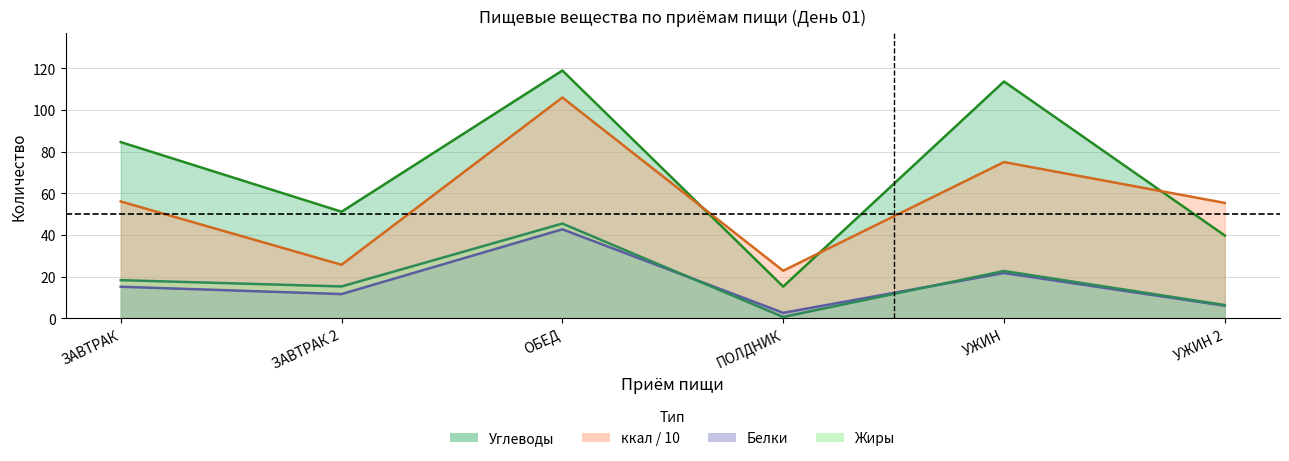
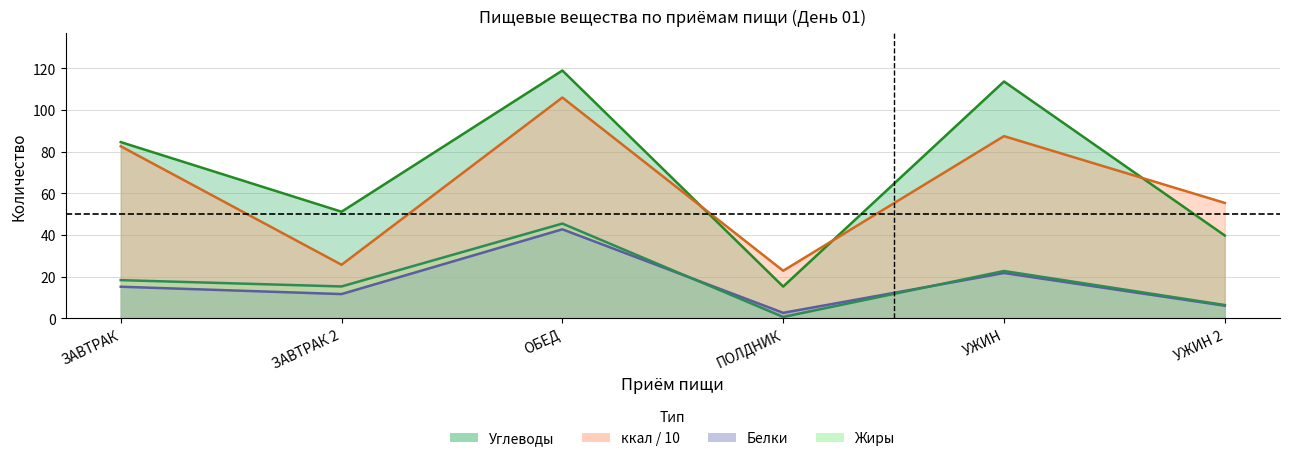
ккал / 10, ЗАВТРАК: 56 -> 83
ккал / 10, УЖИН: 75 -> 87
